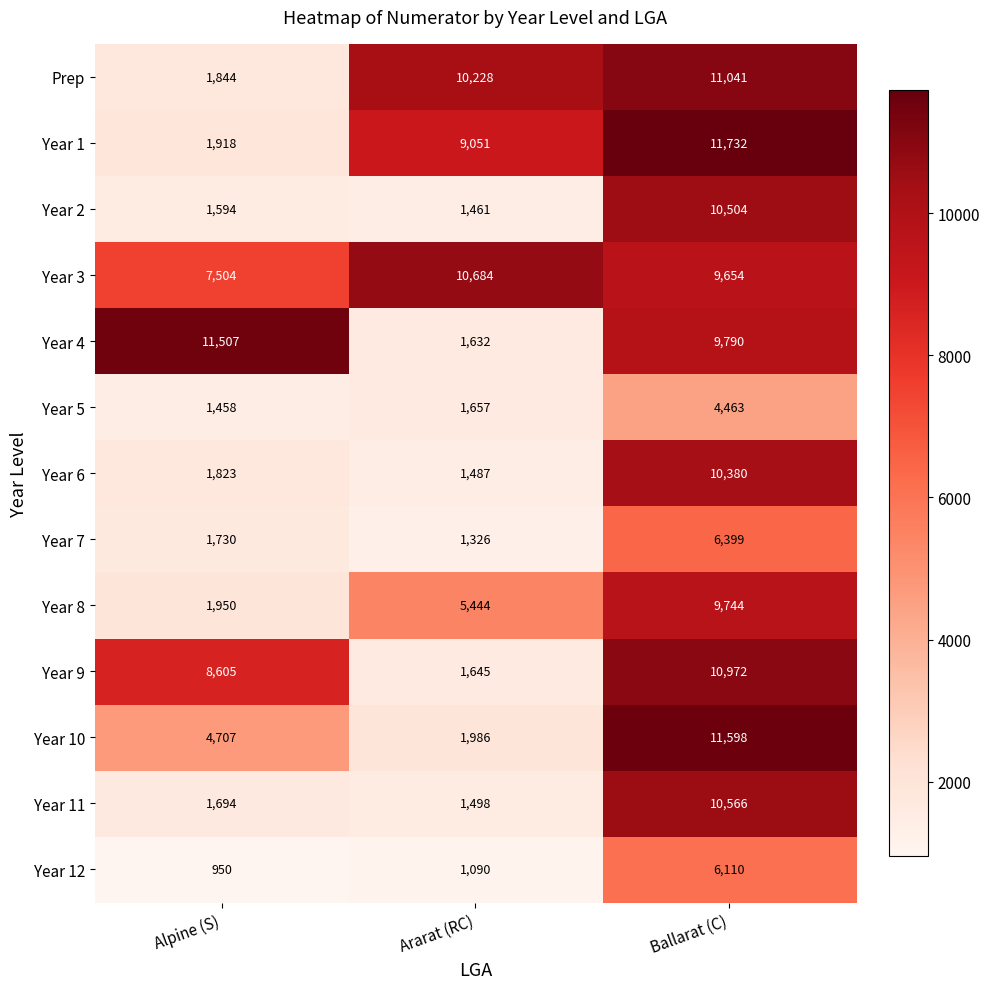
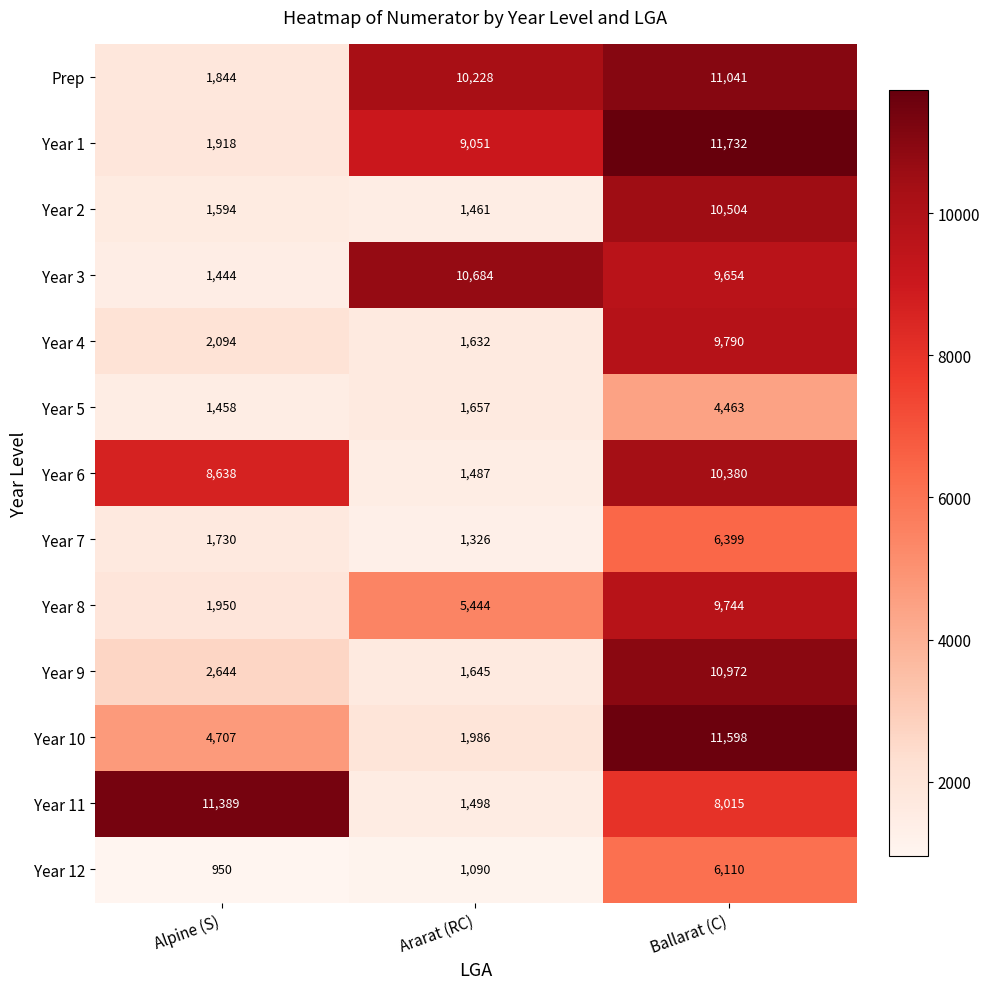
Year 3, Alpine (S): 7,504 -> 1,444
Year 4, Alpine (S): 11,507 -> 2,094
Year 6, Alpine (S): 1,823 -> 8,638
Year 9, Alpine (S): 8,605 -> 2,644
Year 11, Alpine (S): 1,694 -> 11,389
Year 11, Ballarat (C): 10,566 -> 8,015
